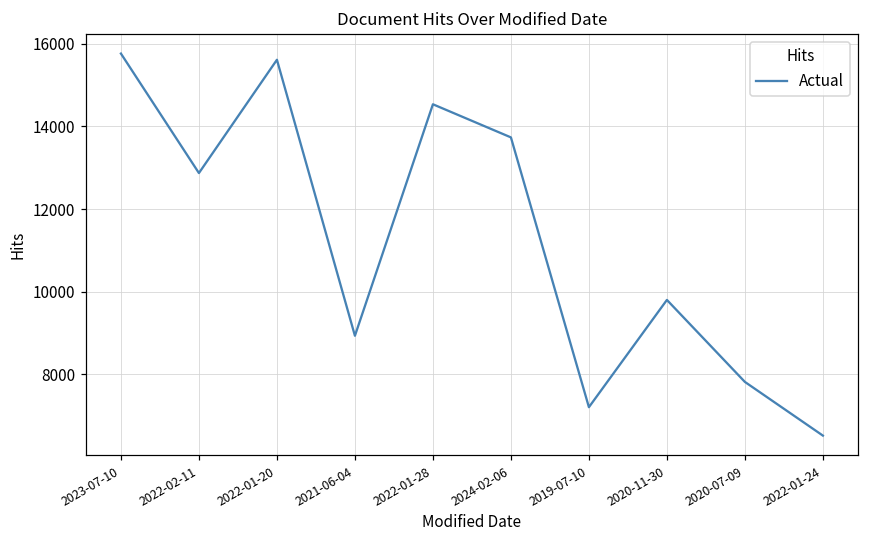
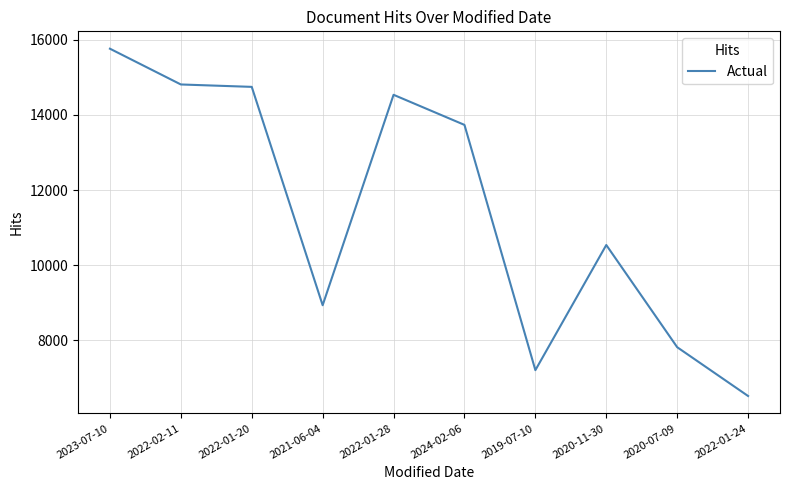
2022-02-11: 12900 -> 14800
2022-01-20: 15600 -> 14700
2020-11-30: 9800 -> 10500
